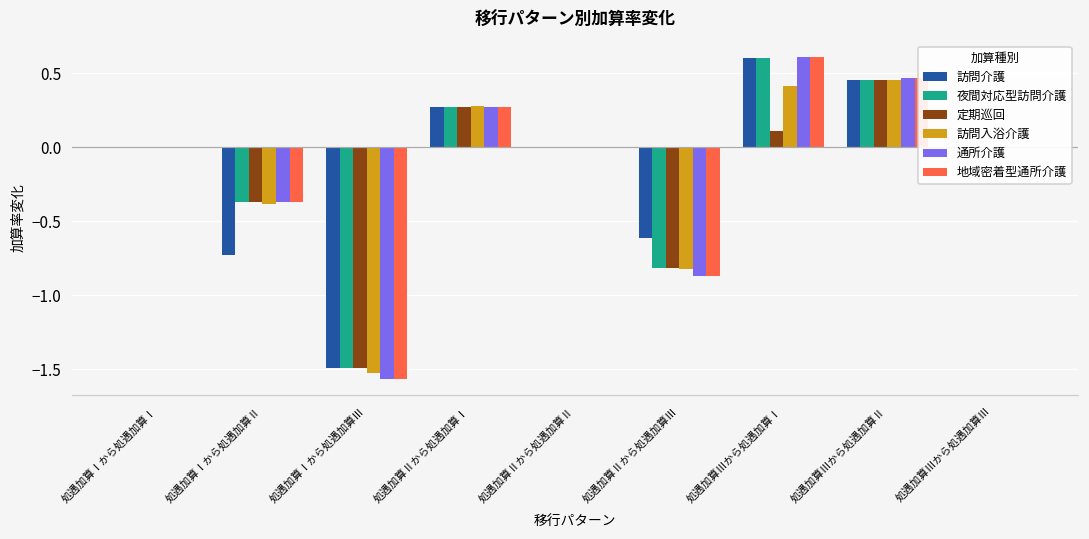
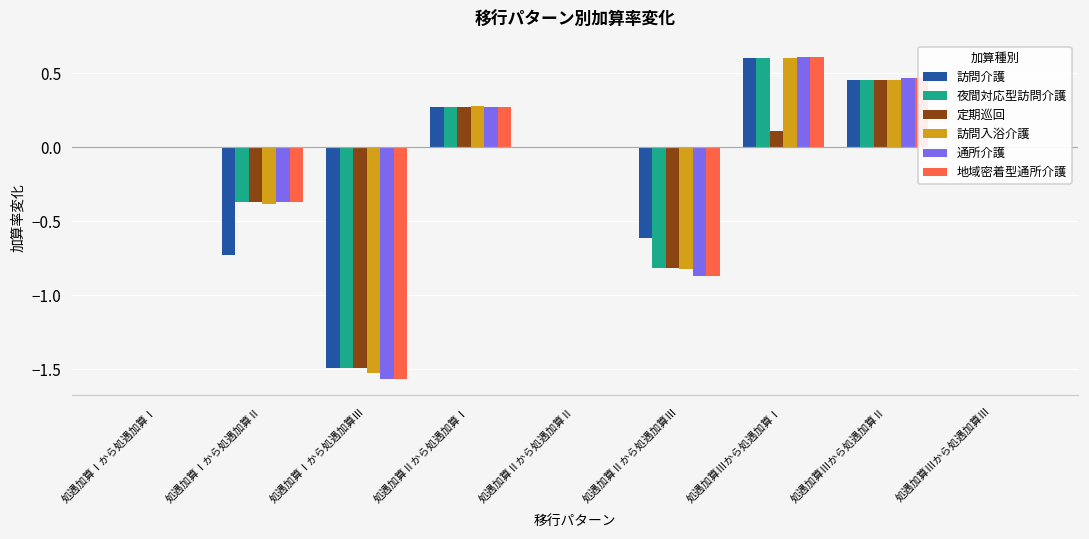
訪問入浴介護, 処遇加算Ⅲから処遇加算Ⅰ: 0.41 -> 0.60
